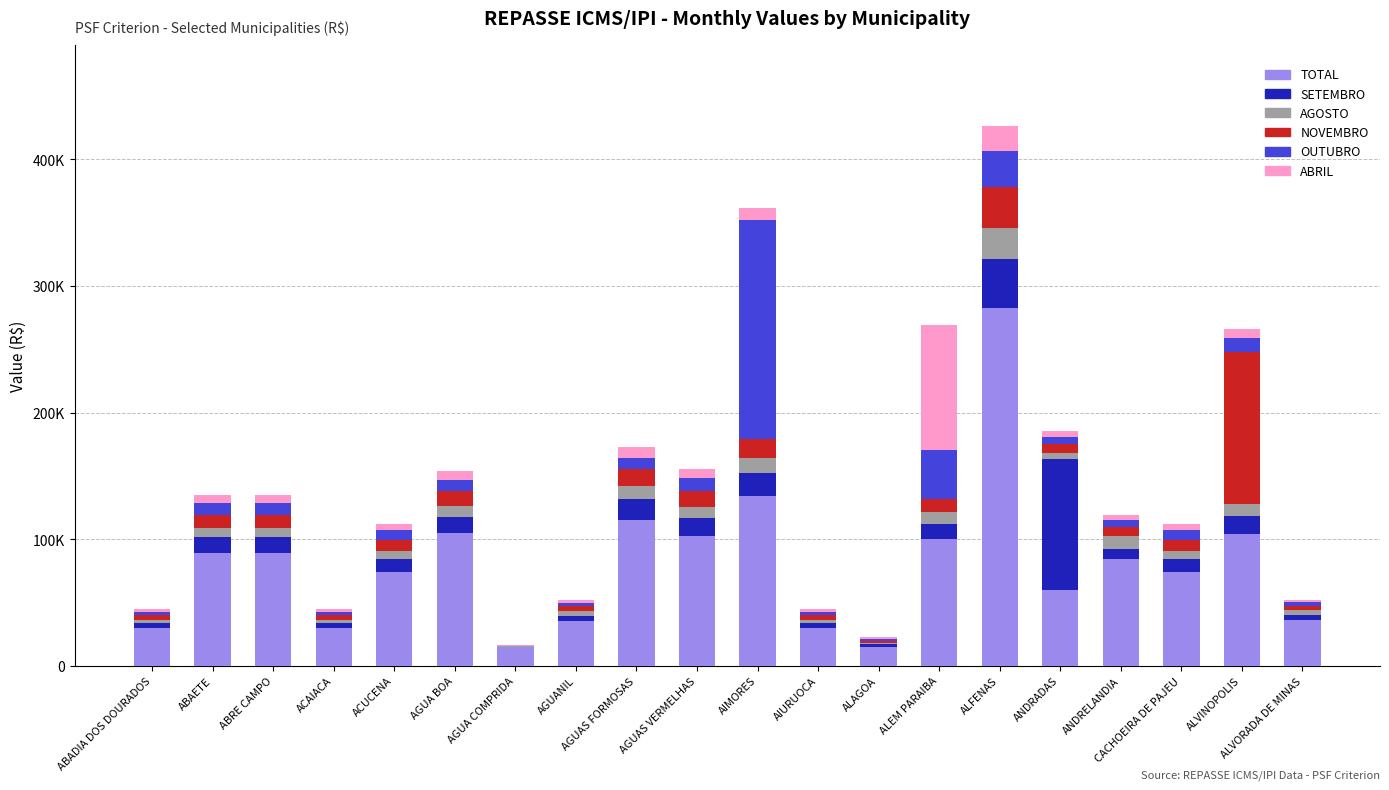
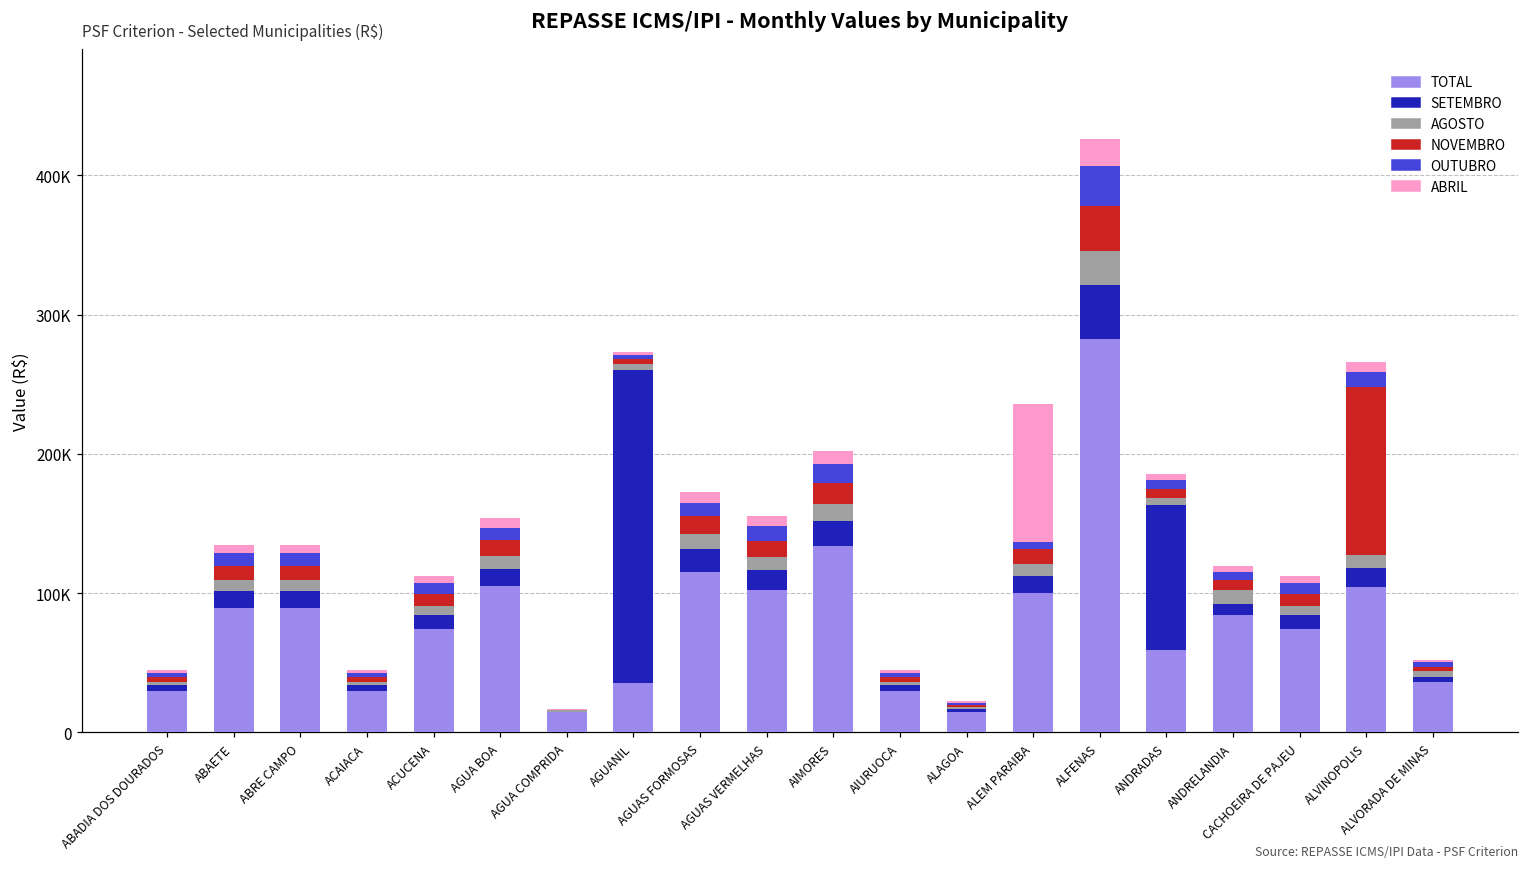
SETEMBRO, AGUANIL: 4000 -> 225000
OUTUBRO, AIMORES: 173000 -> 14000
OUTUBRO, ALEM PARAIBA: 38000 -> 5000
